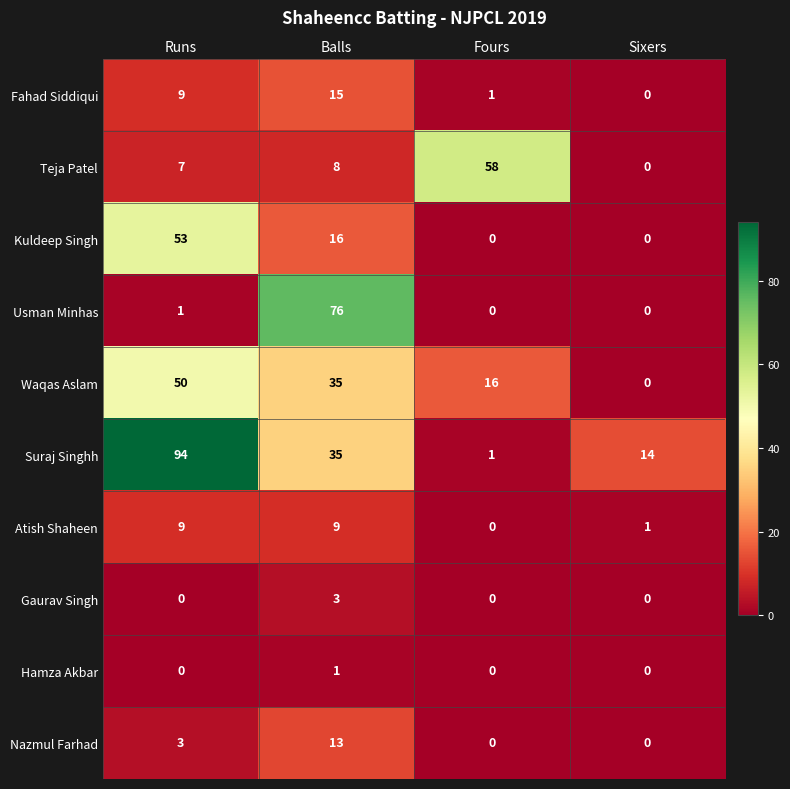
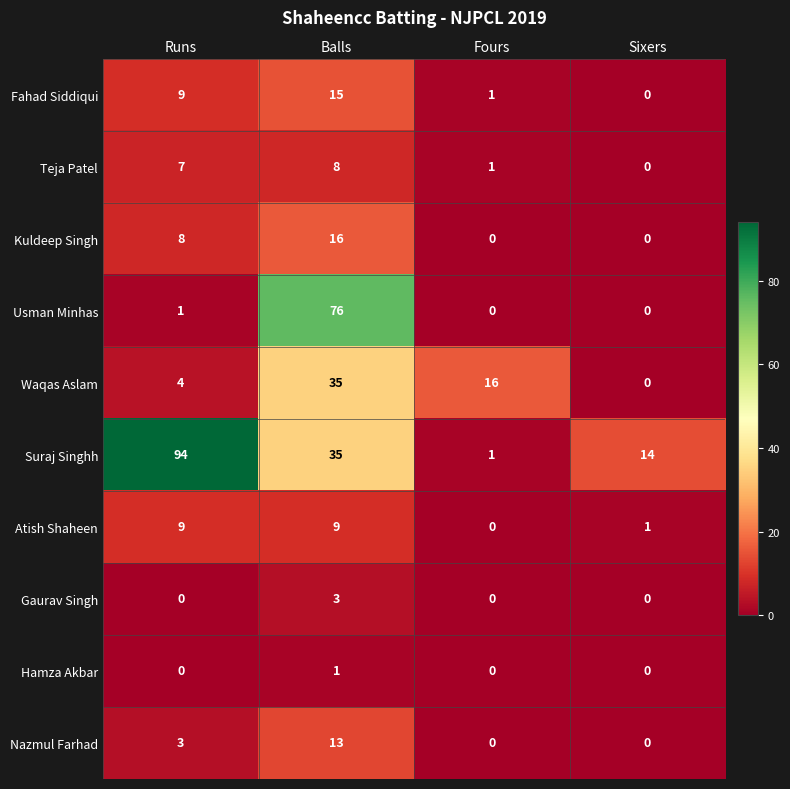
Teja Patel, Fours: 58 -> 1
Kuldeep Singh, Runs: 53 -> 8
Waqas Aslam, Runs: 50 -> 4
